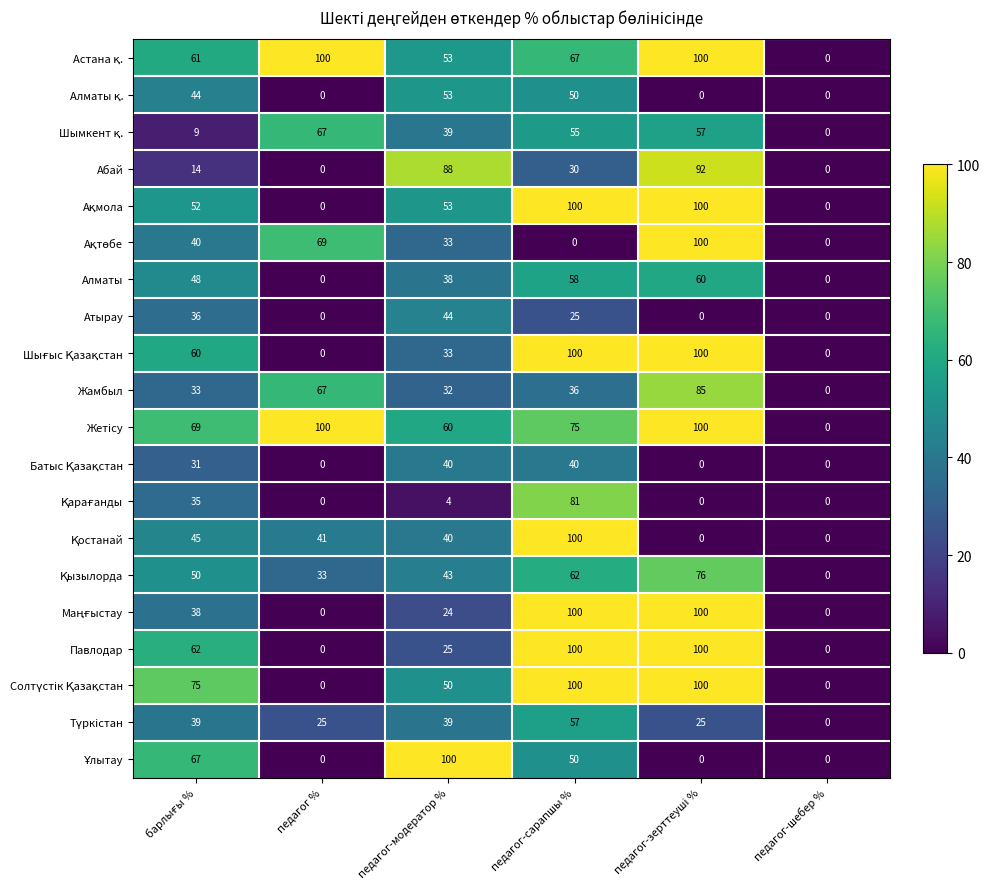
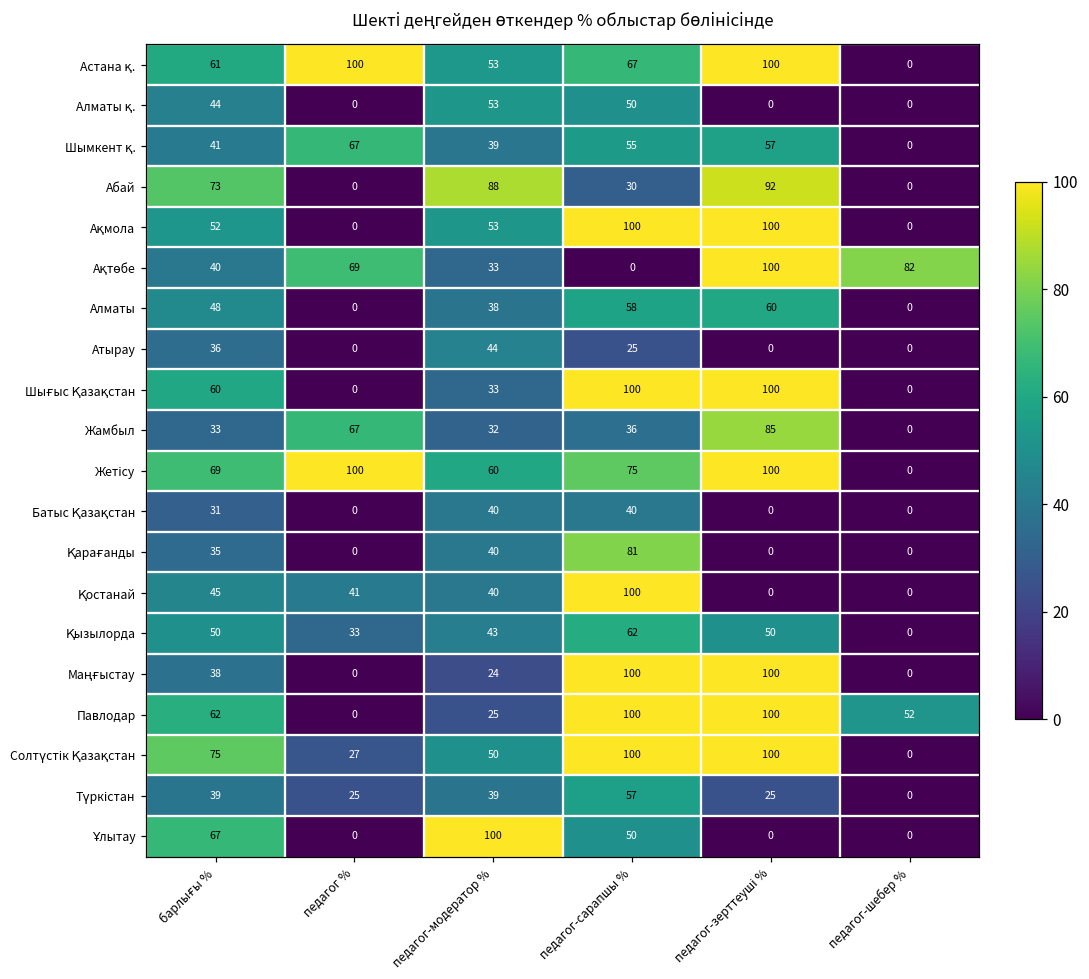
Шымкент қ., барлығы %: 9 -> 41
Абай, барлығы %: 14 -> 73
Ақтөбе, педагог-шебер %: 0 -> 82
Қарағанды, педагог-модератор %: 4 -> 40
Қызылорда, педагог-зерттеуші %: 76 -> 50
Павлодар, педагог-шебер %: 0 -> 52
Солтүстік Қазақстан, педагог %: 0 -> 27
